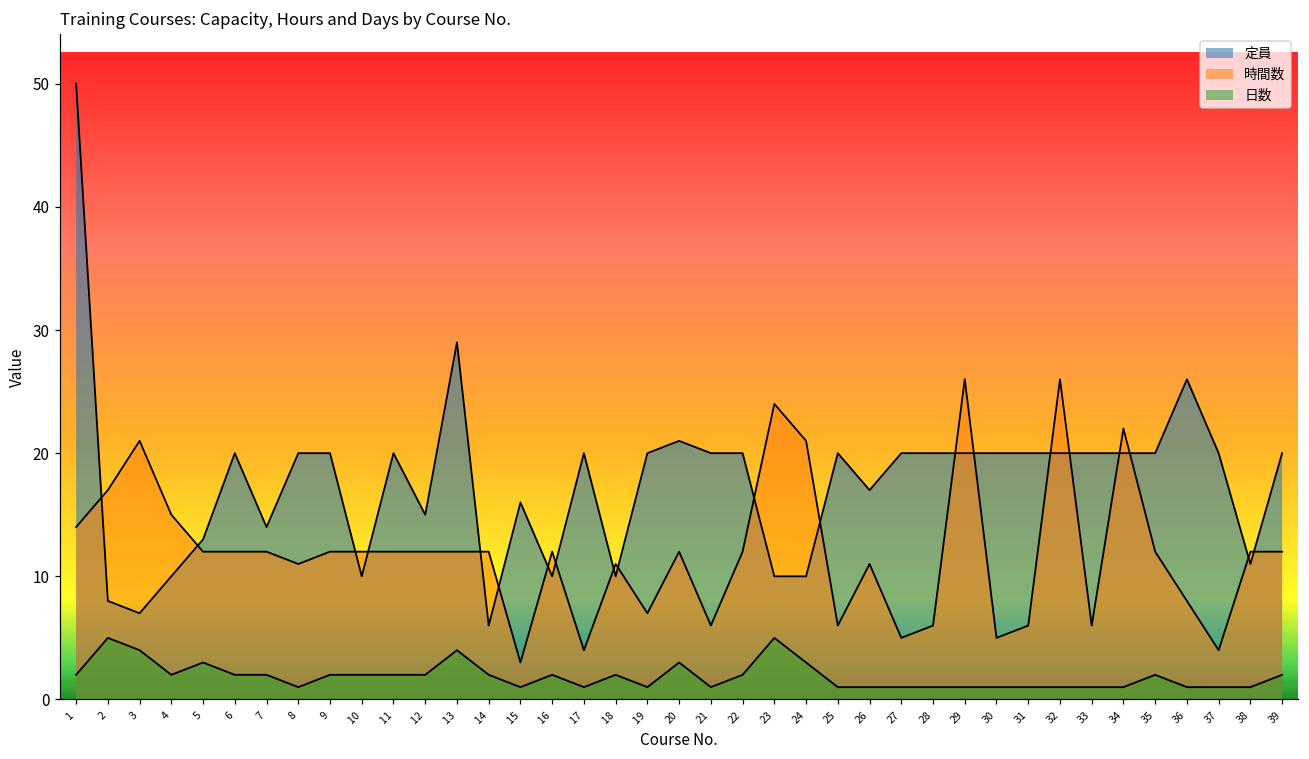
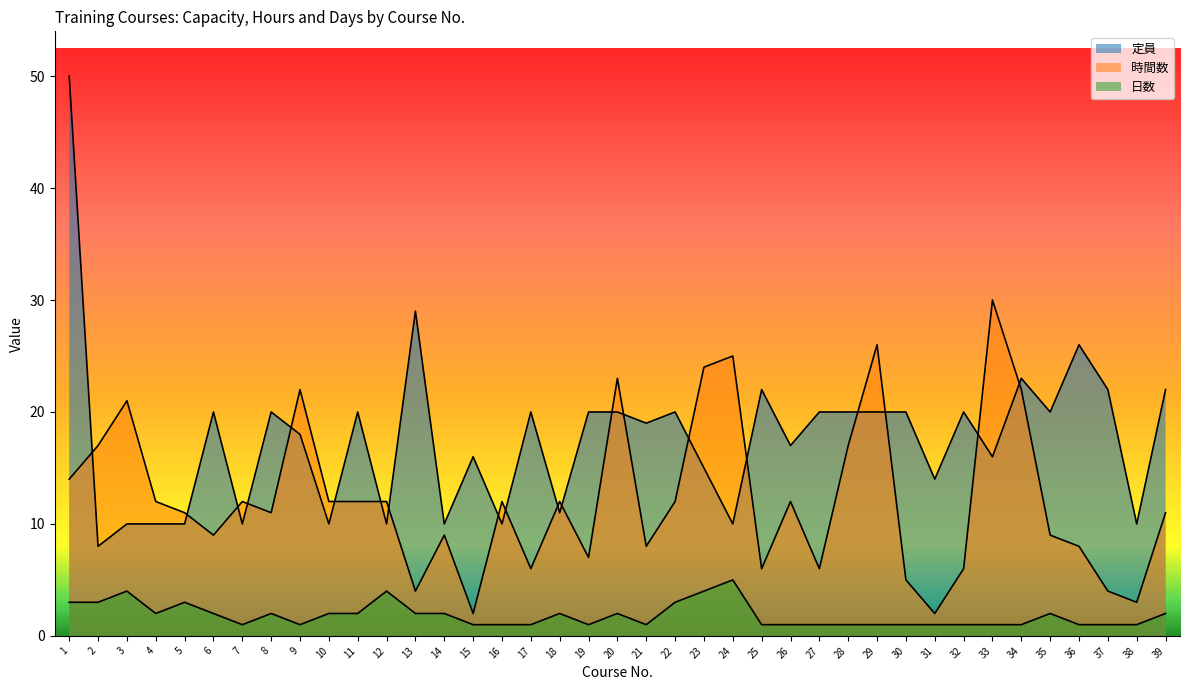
日数, 1: 2 -> 3
日数, 2: 5 -> 3
定員, 3: 7 -> 10
時間数, 4: 15 -> 12
定員, 5: 13 -> 10
時間数, 5: 12 -> 11
時間数, 6: 12 -> 9
定員, 7: 14 -> 10
日数, 7: 2 -> 1
日数, 8: 1 -> 2
定員, 9: 20 -> 18
時間数, 9: 12 -> 22
日数, 9: 2 -> 1
定員, 12: 15 -> 10
日数, 12: 2 -> 4
時間数, 13: 12 -> 4
日数, 13: 4 -> 2
定員, 14: 6 -> 10
時間数, 14: 12 -> 9
時間数, 15: 3 -> 2
日数, 16: 2 -> 1
時間数, 17: 4 -> 6
定員, 18: 10 -> 11
時間数, 18: 11 -> 12
定員, 20: 21 -> 20
時間数, 20: 12 -> 23
日数, 20: 3 -> 2
定員, 21: 20 -> 19
時間数, 21: 6 -> 8
日数, 22: 2 -> 3
定員, 23: 10 -> 15
日数, 23: 5 -> 4
時間数, 24: 21 -> 25
日数, 24: 3 -> 5
定員, 25: 20 -> 22
時間数, 26: 11 -> 12
時間数, 27: 5 -> 6
時間数, 28: 6 -> 17
定員, 31: 20 -> 14
時間数, 31: 6 -> 2
時間数, 32: 26 -> 6
定員, 33: 20 -> 16
時間数, 33: 6 -> 30
定員, 34: 20 -> 23
時間数, 35: 12 -> 9
定員, 37: 20 -> 22
定員, 38: 11 -> 10
時間数, 38: 12 -> 3
定員, 39: 20 -> 22
時間数, 39: 12 -> 11
